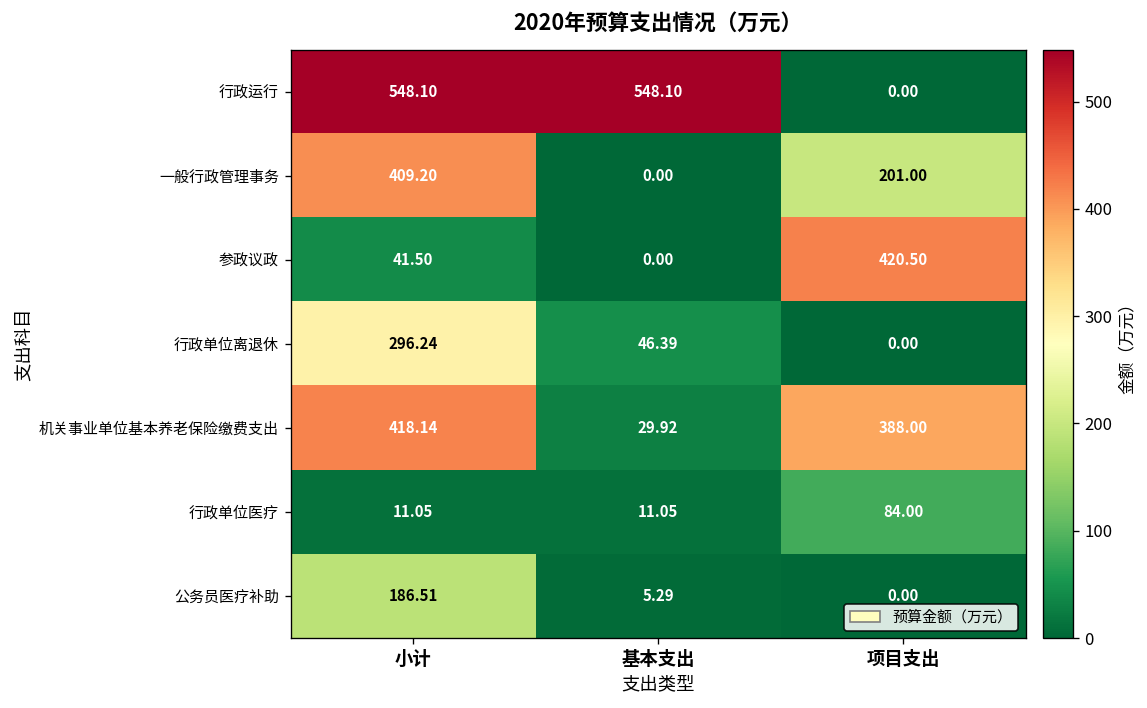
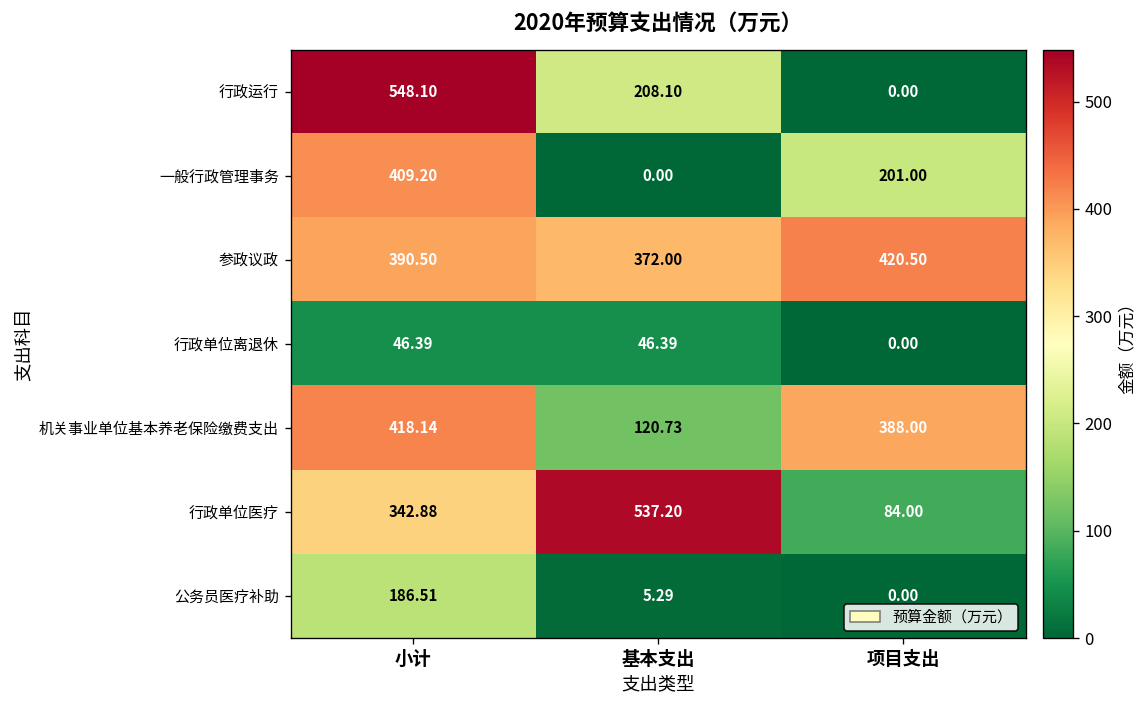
行政运行, 基本支出: 548.10 -> 208.10
参政议政, 小计: 41.50 -> 390.50
参政议政, 基本支出: 0.00 -> 372.00
行政单位离退休, 小计: 296.24 -> 46.39
机关事业单位基本养老保险缴费支出, 基本支出: 29.92 -> 120.73
行政单位医疗, 小计: 11.05 -> 342.88
行政单位医疗, 基本支出: 11.05 -> 537.20
